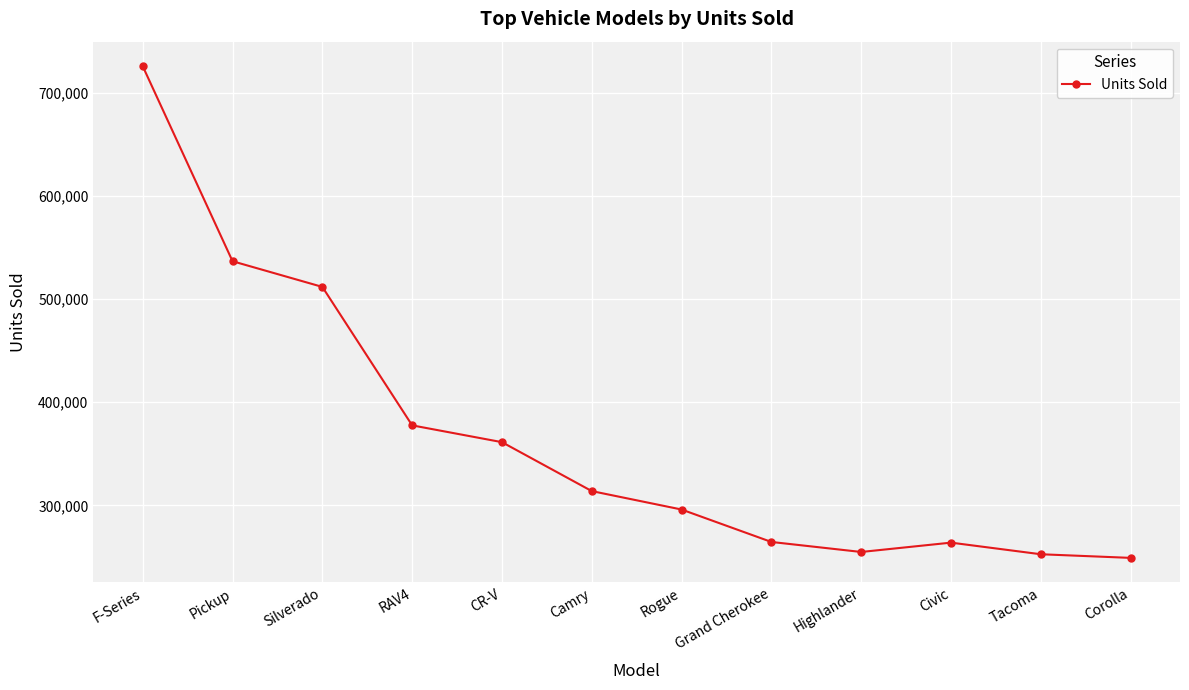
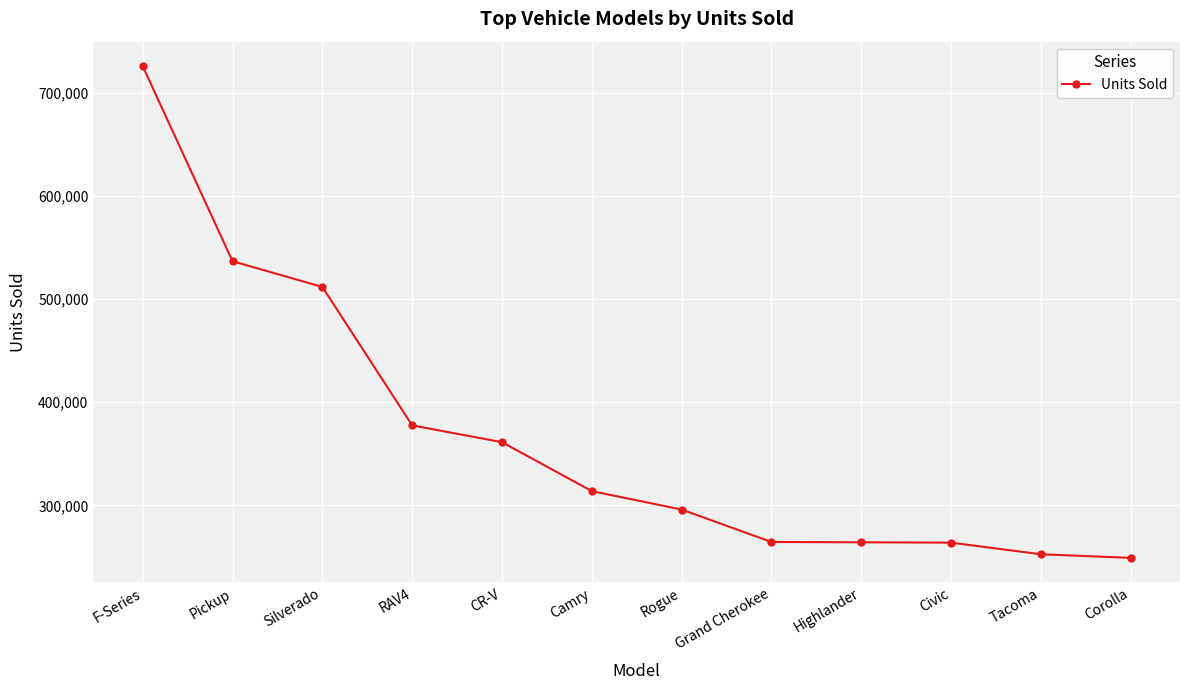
Highlander: 255,000 -> 264,000
